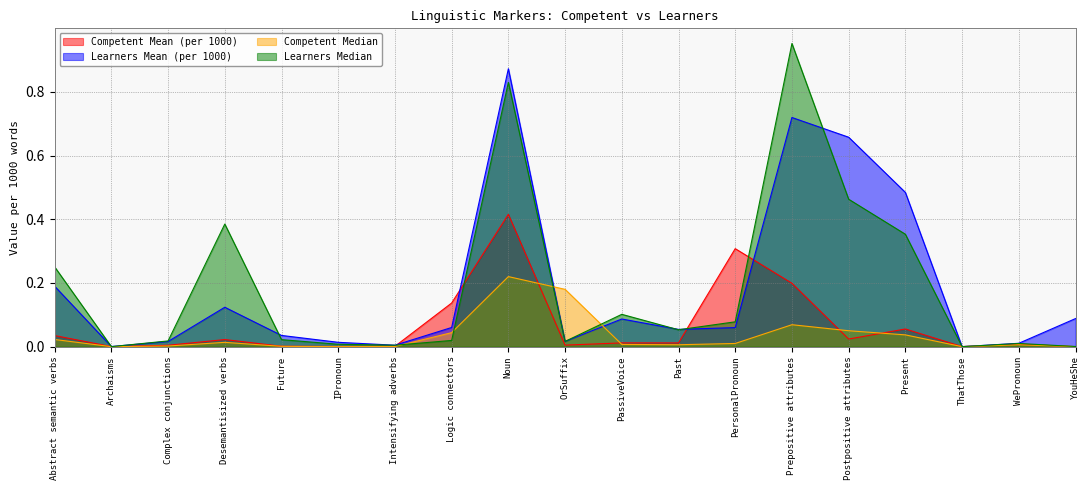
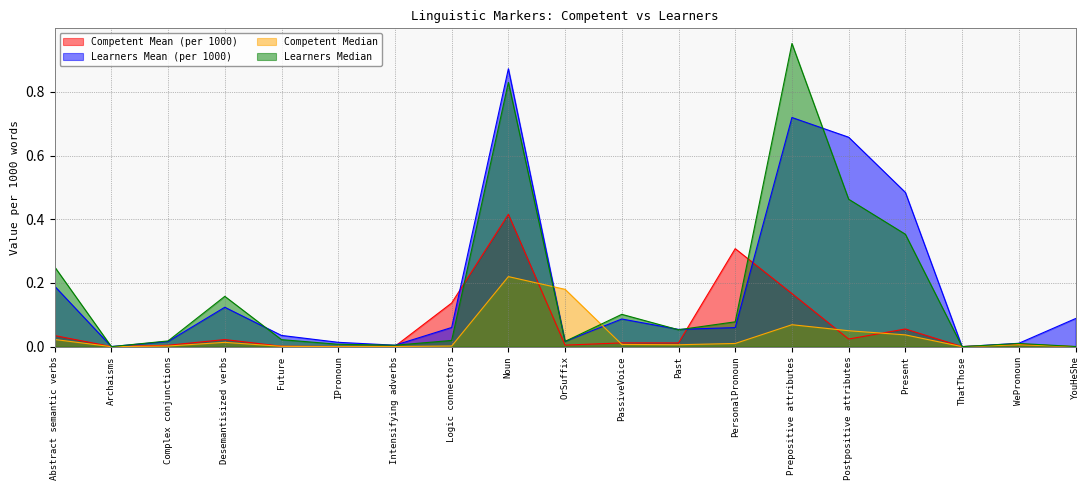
Learners Median, Desemantisized verbs: 0.39 -> 0.16
Competent Median, Logic connectors: 0.04 -> 0.00
Competent Mean (per 1000), Prepositive attributes: 0.20 -> 0.17
